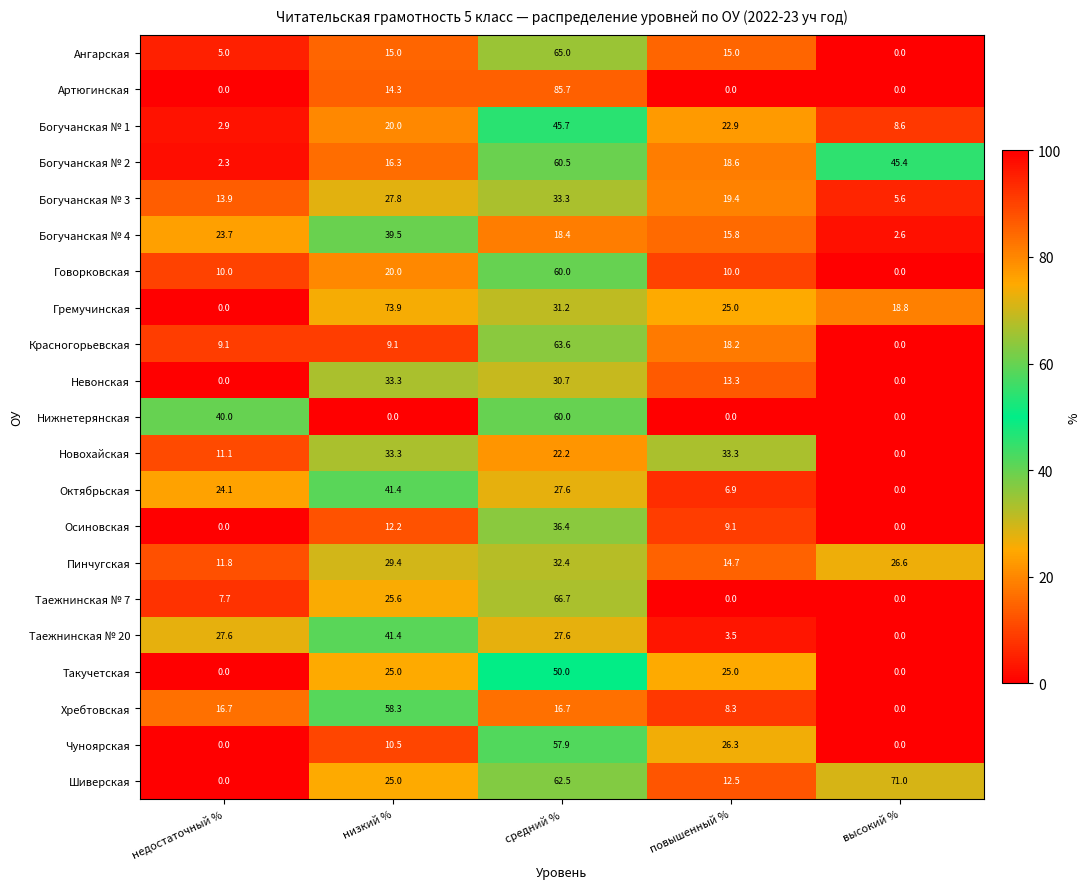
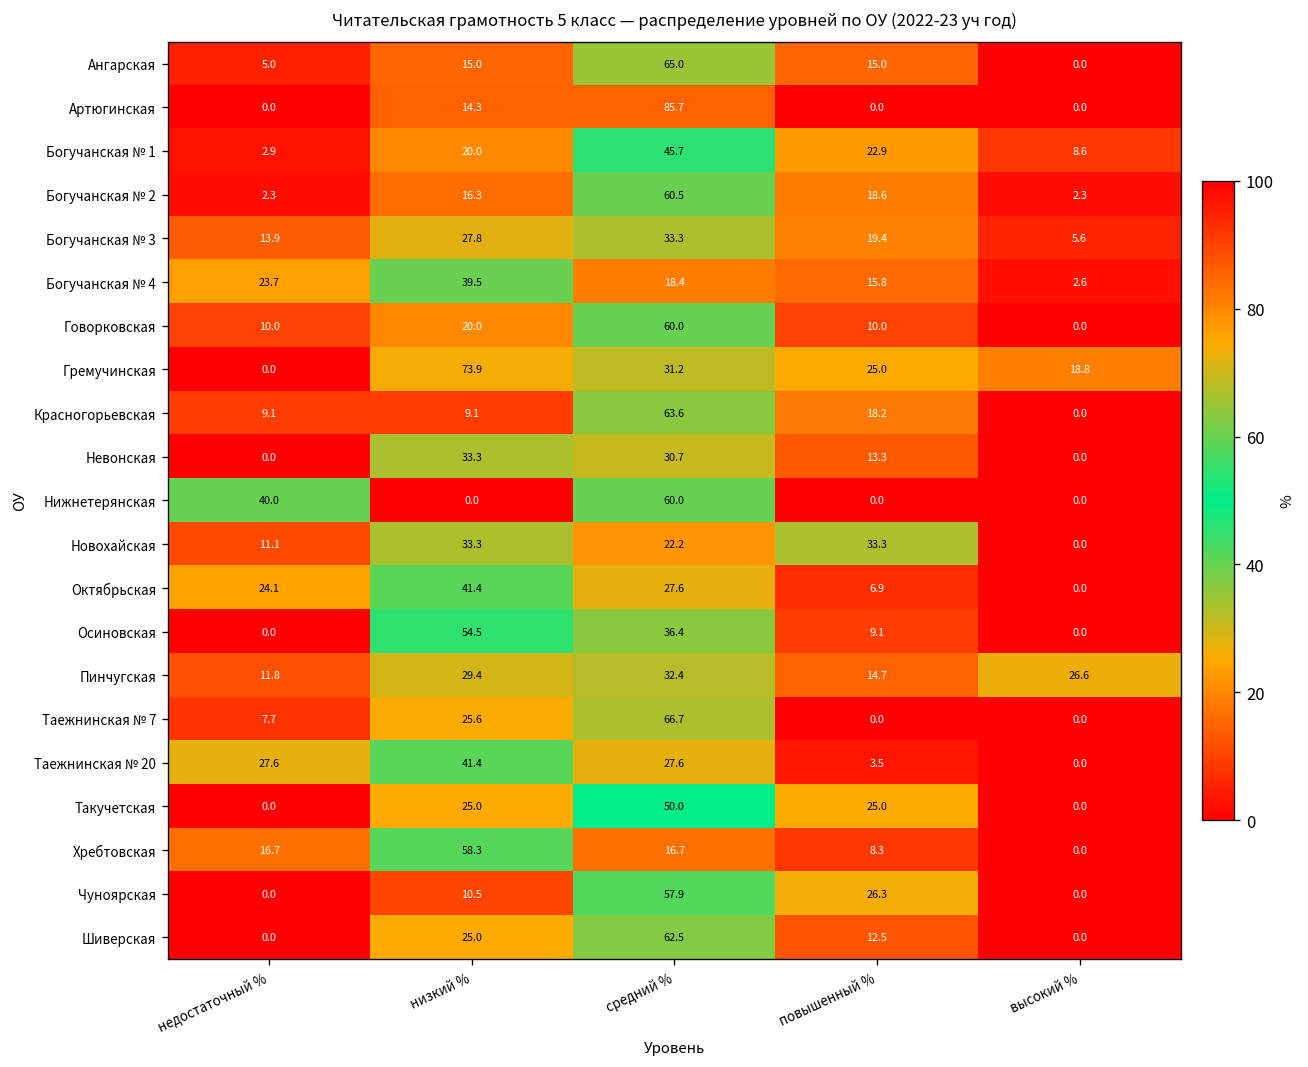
Богучанская № 2, высокий %: 45.4 -> 2.3
Осиновская, низкий %: 12.2 -> 54.5
Шиверская, высокий %: 71.0 -> 0.0
